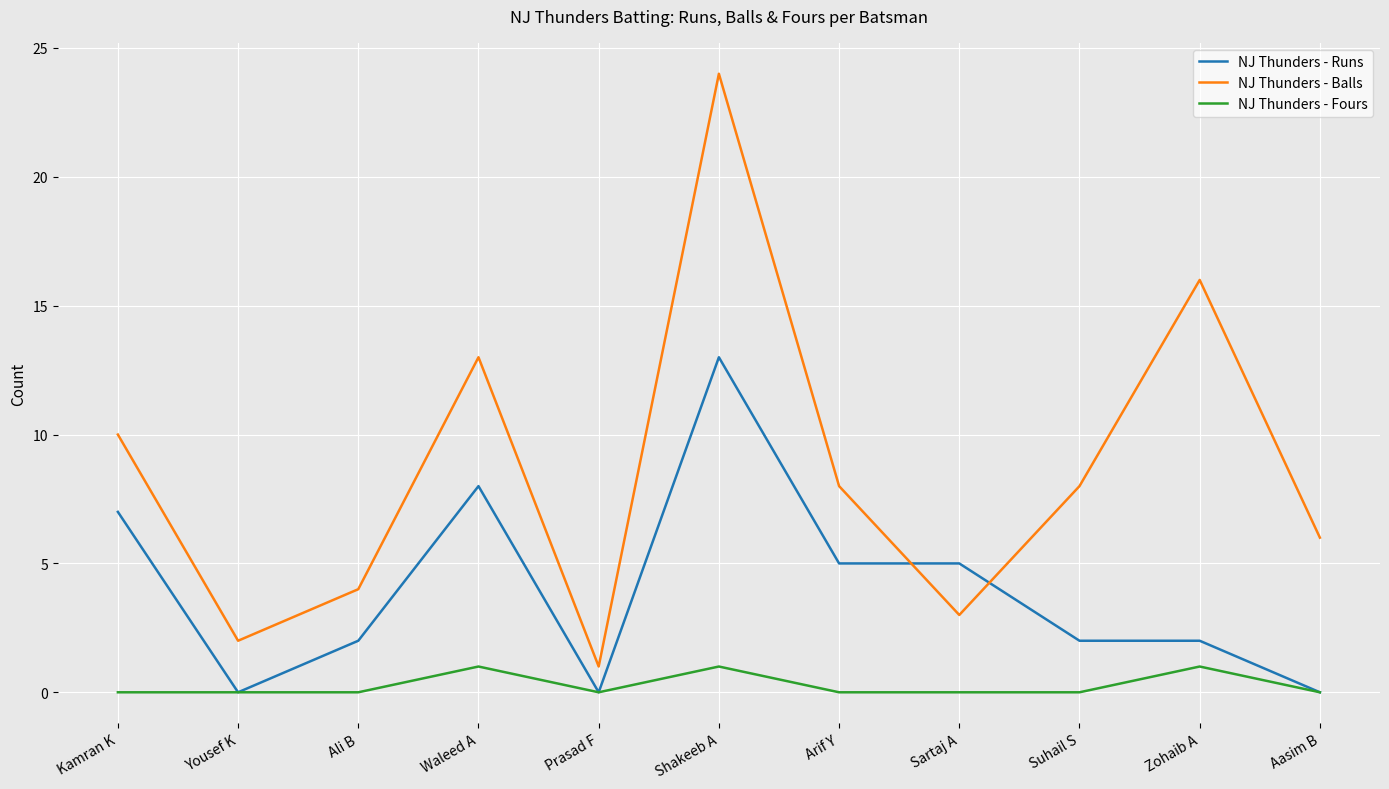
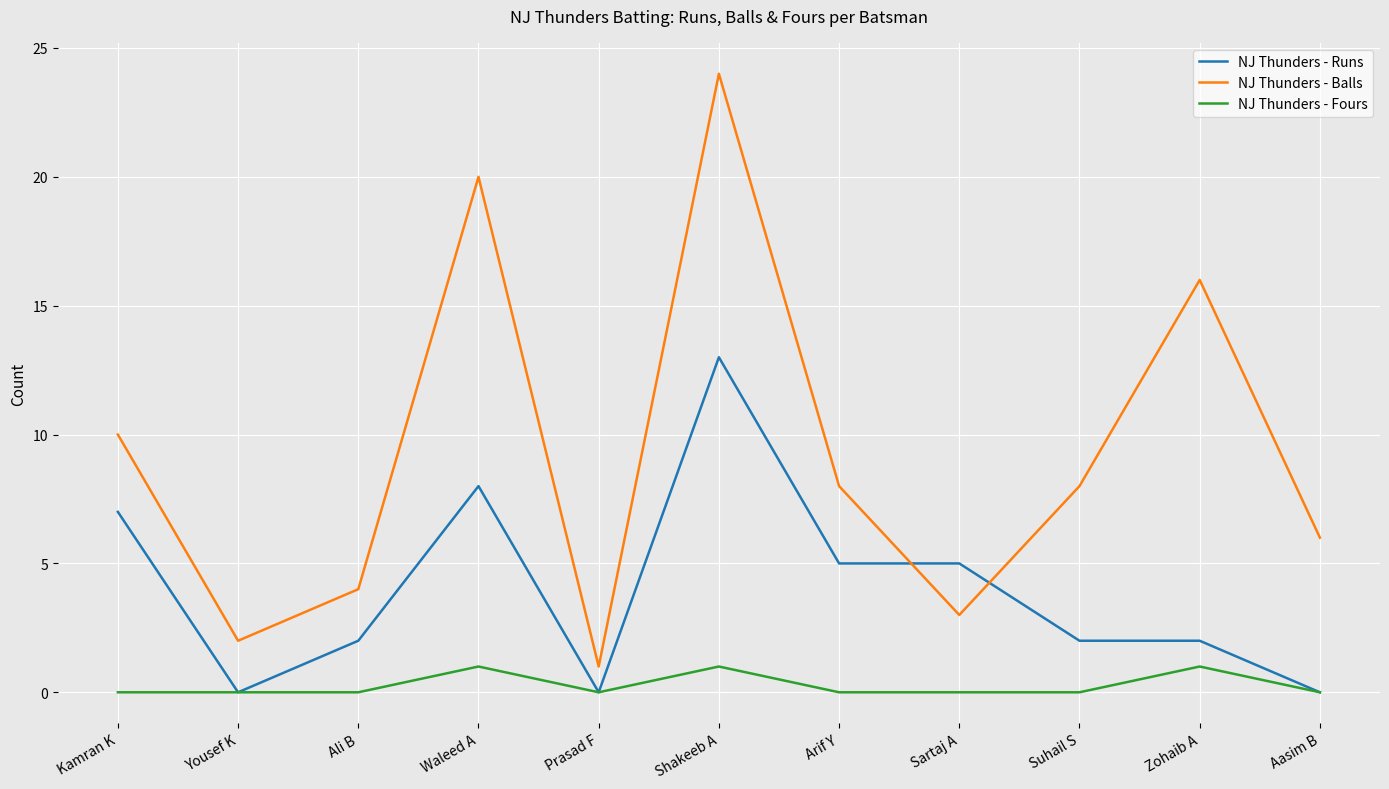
NJ Thunders - Balls, Waleed A: 13 -> 20
